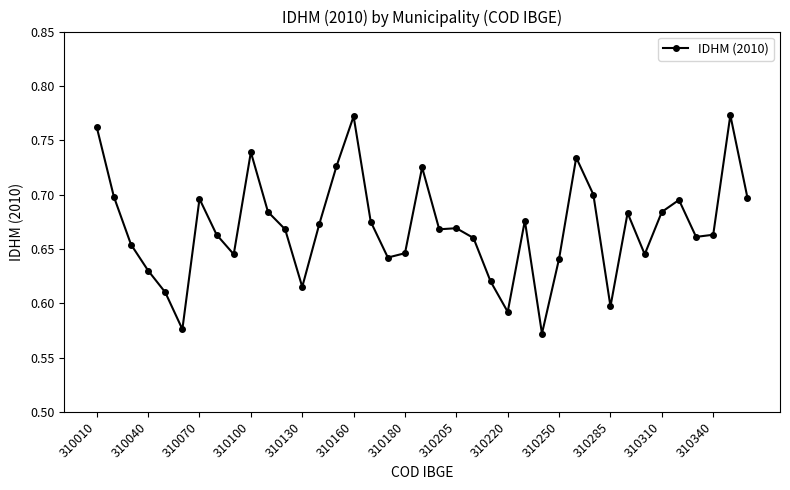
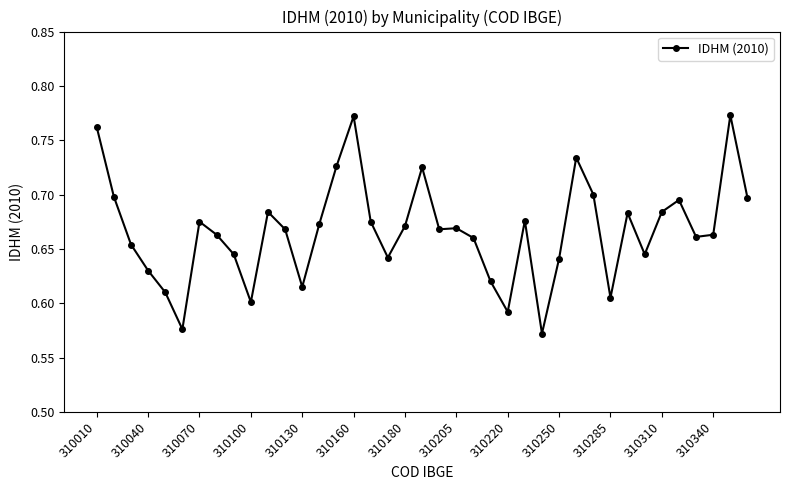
310070: 0.696 -> 0.675
310100: 0.739 -> 0.601
310180: 0.646 -> 0.671
310285: 0.597 -> 0.605
